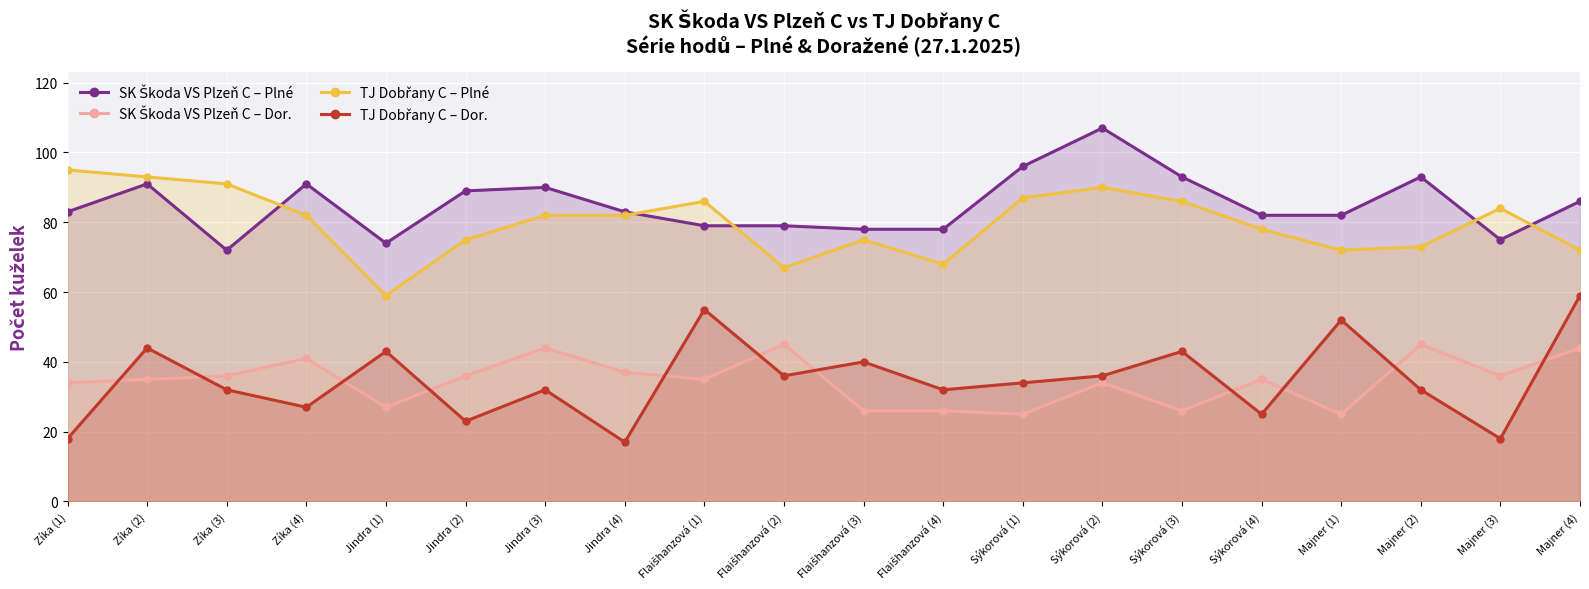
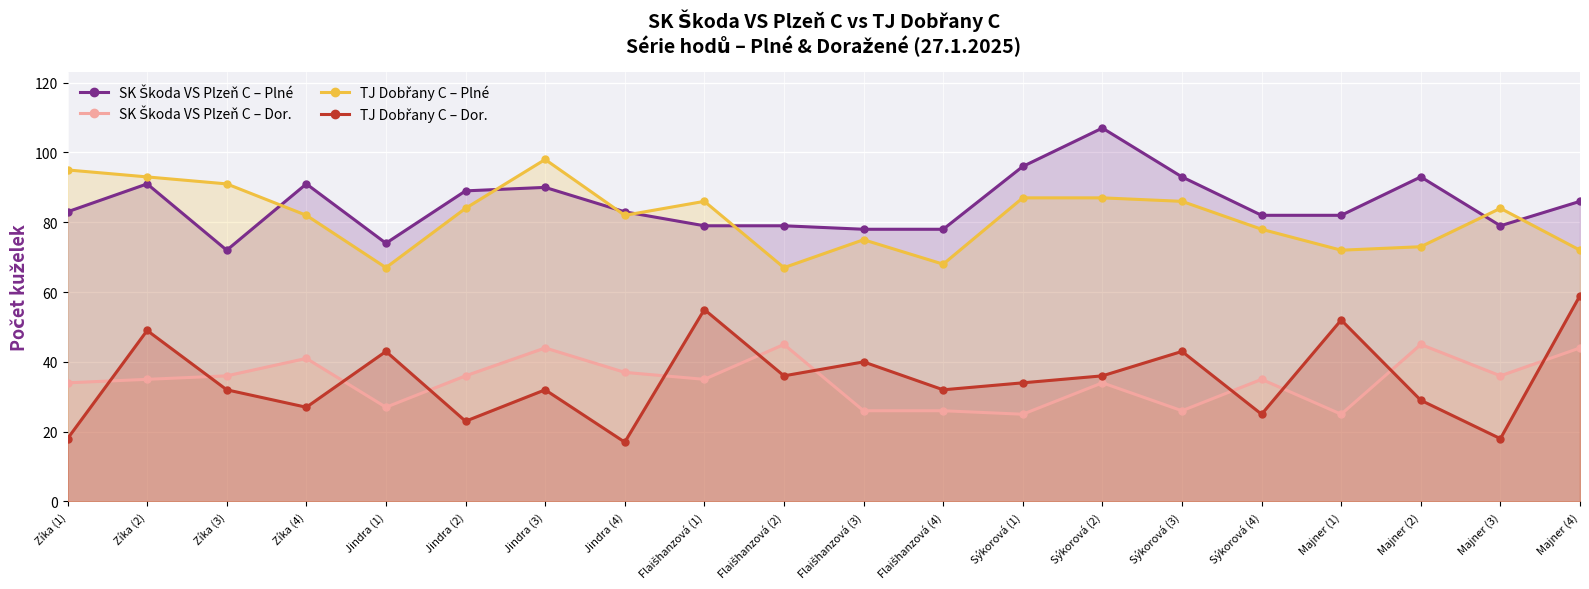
TJ Dobřany C – Dor., Zíka (2): 44 -> 49
TJ Dobřany C – Plné, Jindra (1): 59 -> 67
TJ Dobřany C – Plné, Jindra (2): 75 -> 84
TJ Dobřany C – Plné, Jindra (3): 82 -> 98
TJ Dobřany C – Plné, Sýkorová (2): 90 -> 87
TJ Dobřany C – Dor., Majner (2): 32 -> 29
SK Škoda VS Plzeň C – Plné, Majner (3): 75 -> 79
